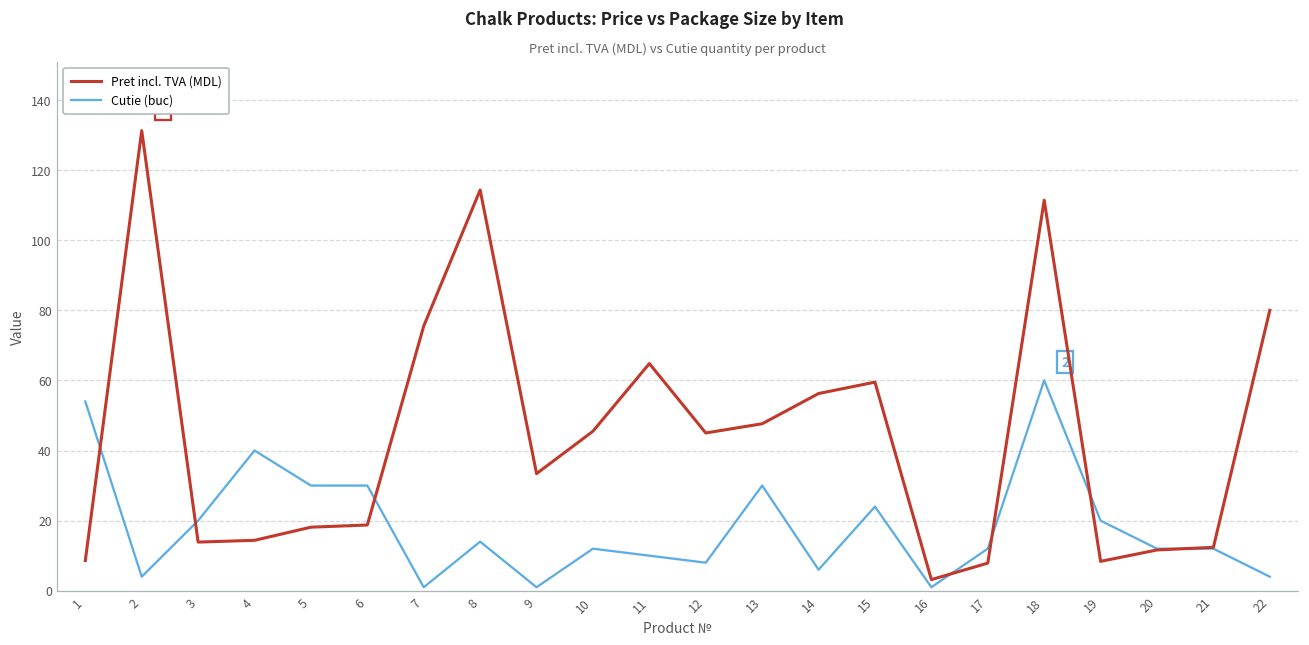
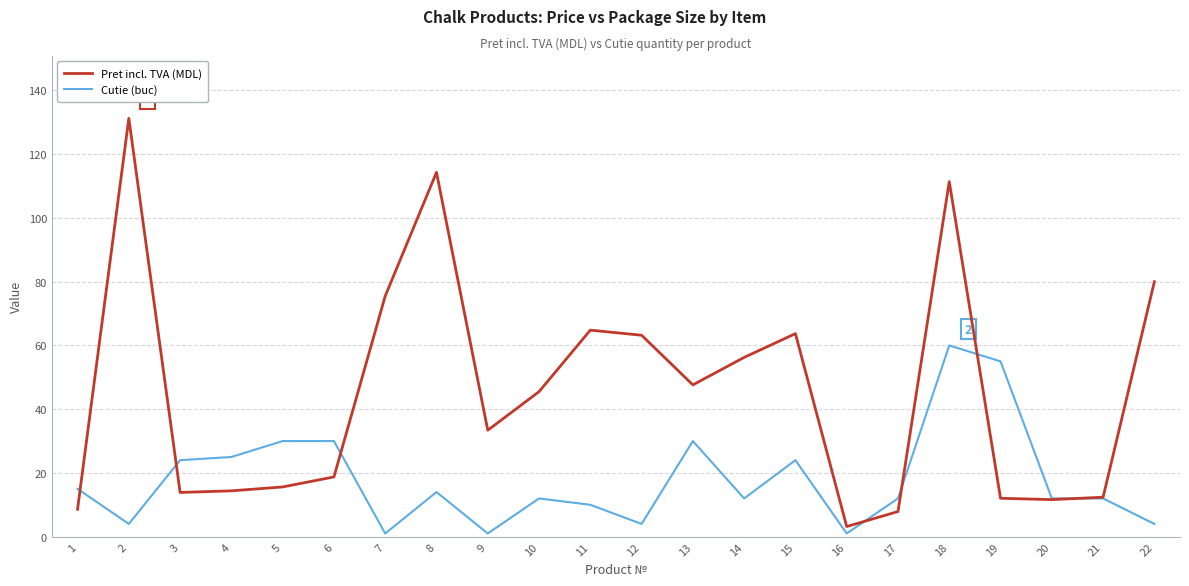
Cutie (buc), 1: 54 -> 15
Cutie (buc), 3: 20 -> 24
Cutie (buc), 4: 40 -> 25
Pret incl. TVA (MDL), 5: 18 -> 16
Pret incl. TVA (MDL), 12: 45 -> 63
Cutie (buc), 12: 8 -> 4
Cutie (buc), 14: 6 -> 12
Pret incl. TVA (MDL), 15: 60 -> 64
Pret incl. TVA (MDL), 19: 8 -> 12
Cutie (buc), 19: 20 -> 55
